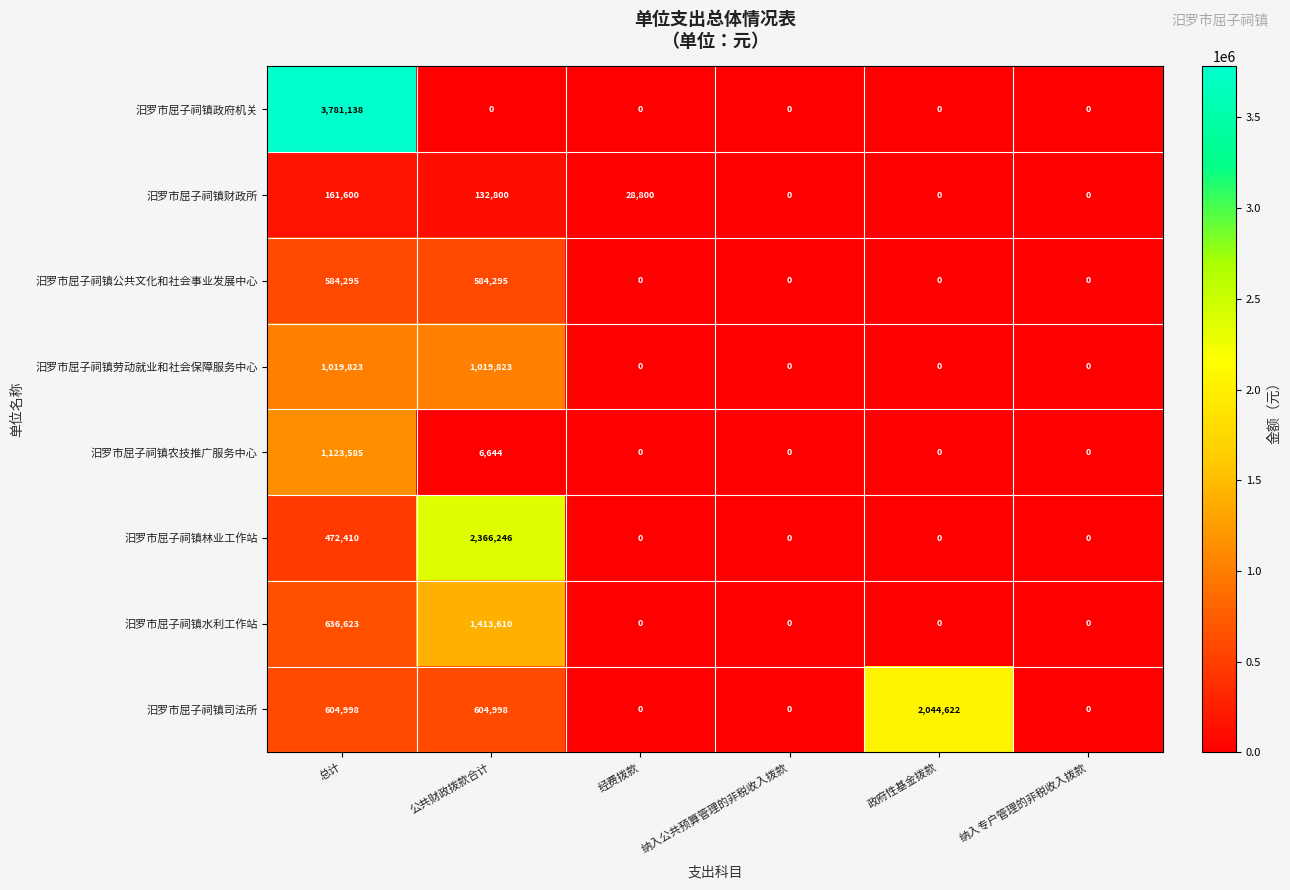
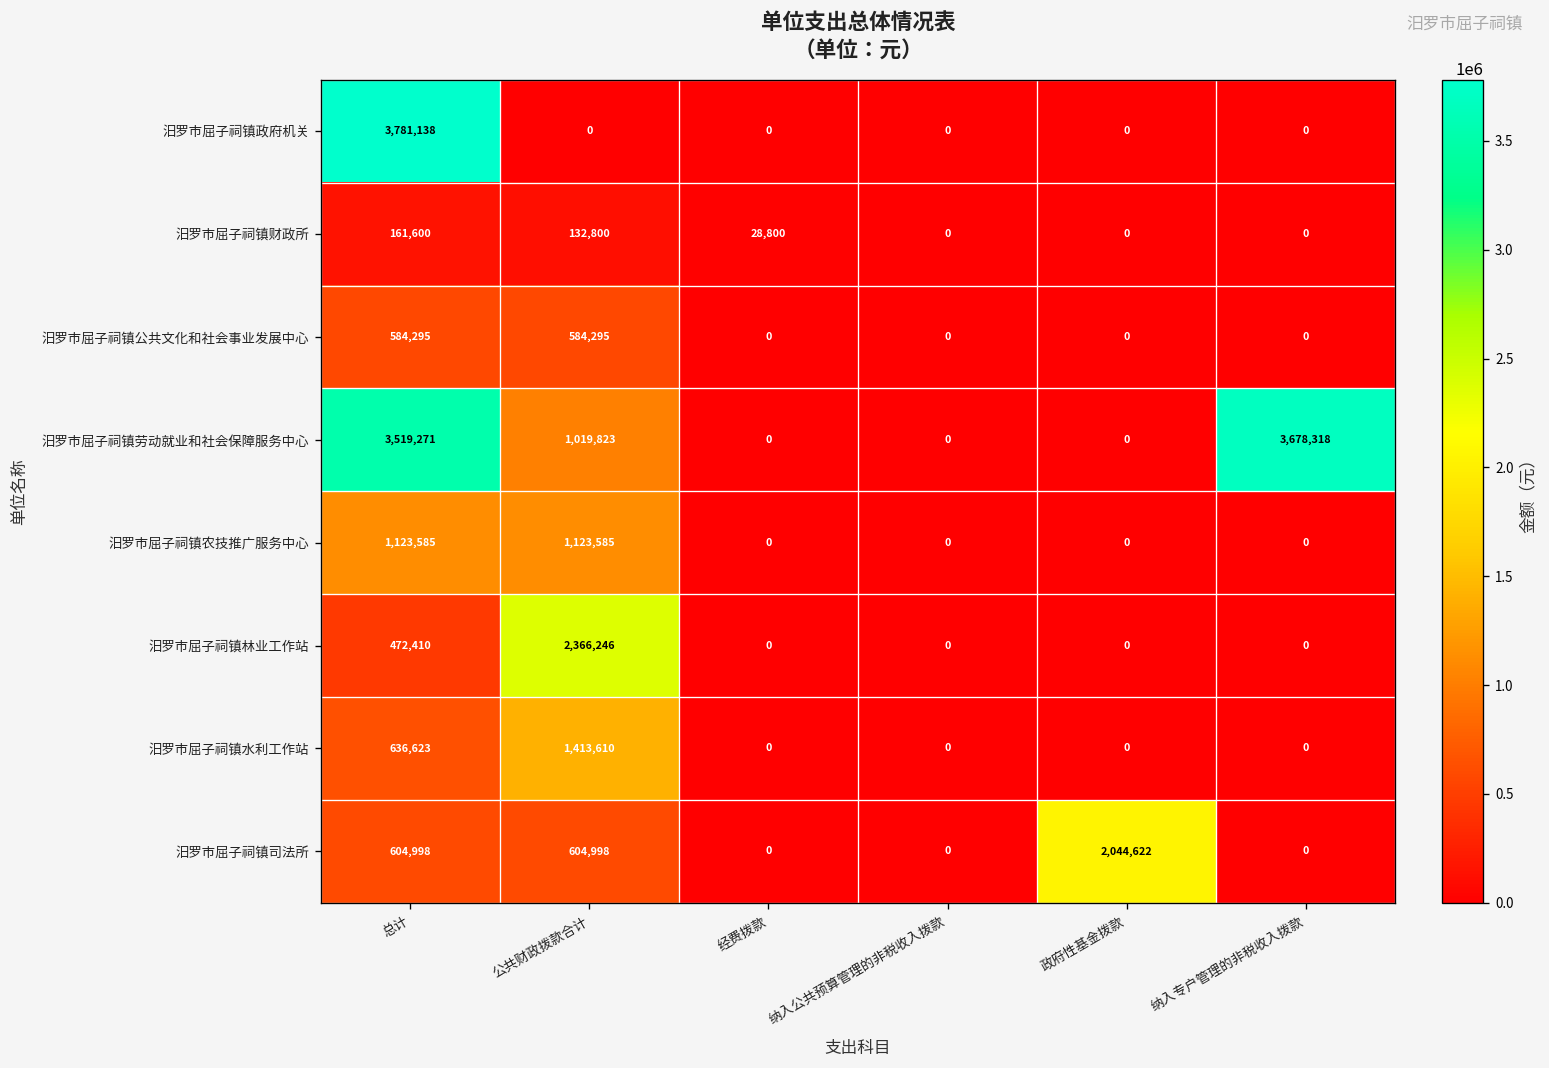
汨罗市屈子祠镇劳动就业和社会保障服务中心, 总计: 1,019,823 -> 3,519,271
汨罗市屈子祠镇劳动就业和社会保障服务中心, 纳入专户管理的非税收入拨款: 0 -> 3,678,318
汨罗市屈子祠镇农技推广服务中心, 公共财政拨款合计: 6,644 -> 1,123,585
